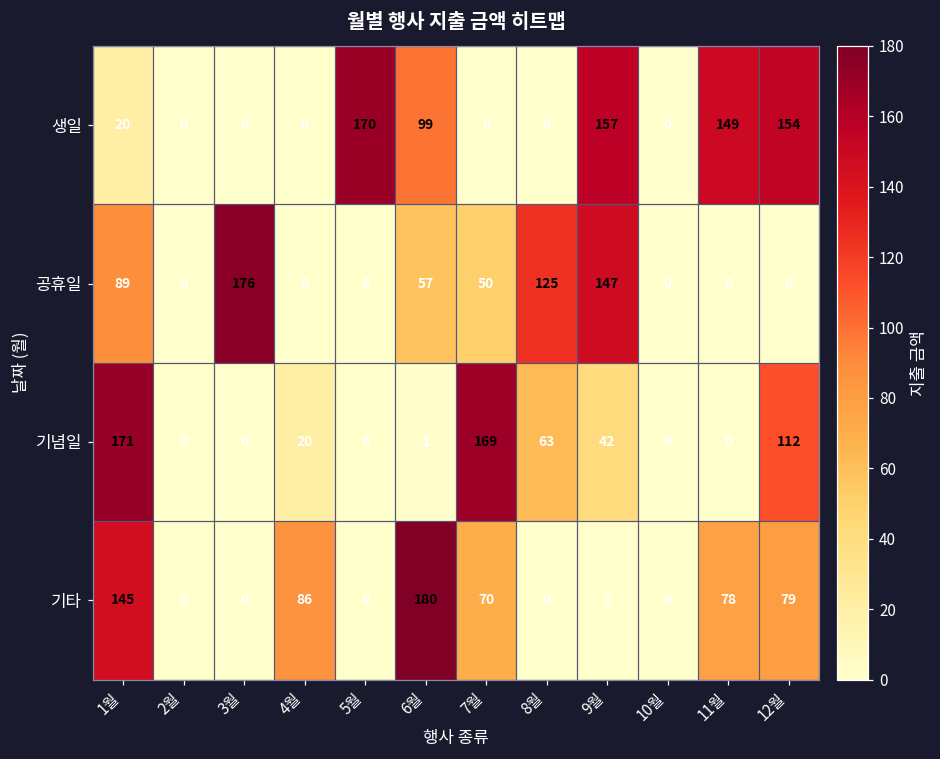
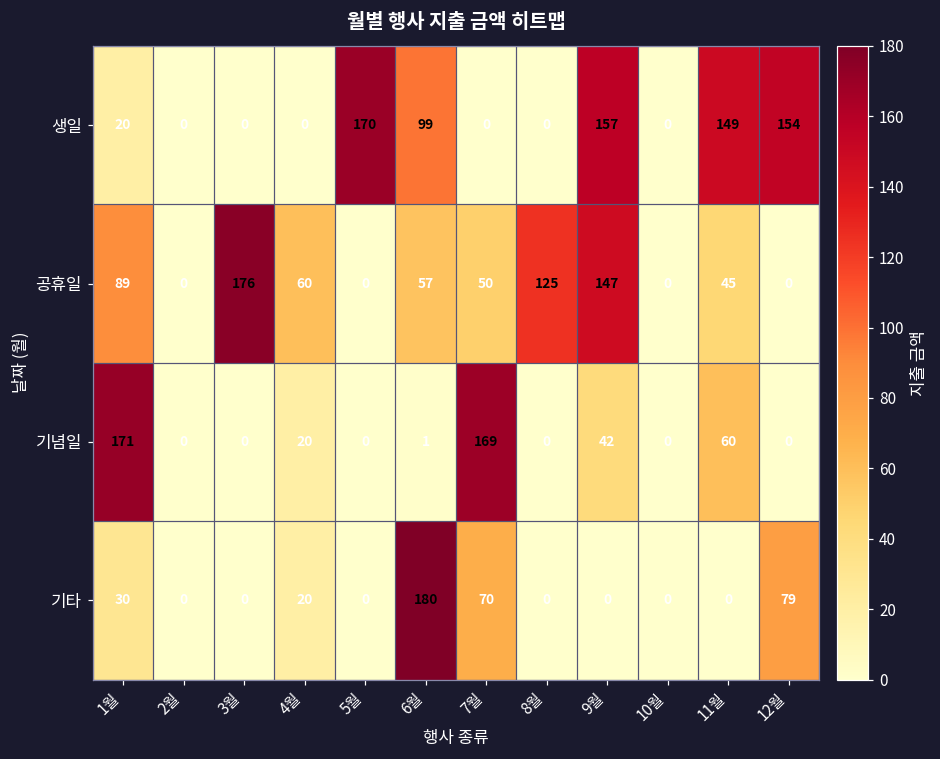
공휴일, 4월: 0 -> 60
공휴일, 11월: 0 -> 45
기념일, 8월: 63 -> 0
기념일, 11월: 0 -> 60
기념일, 12월: 112 -> 0
기타, 1월: 145 -> 30
기타, 4월: 86 -> 20
기타, 11월: 78 -> 0
